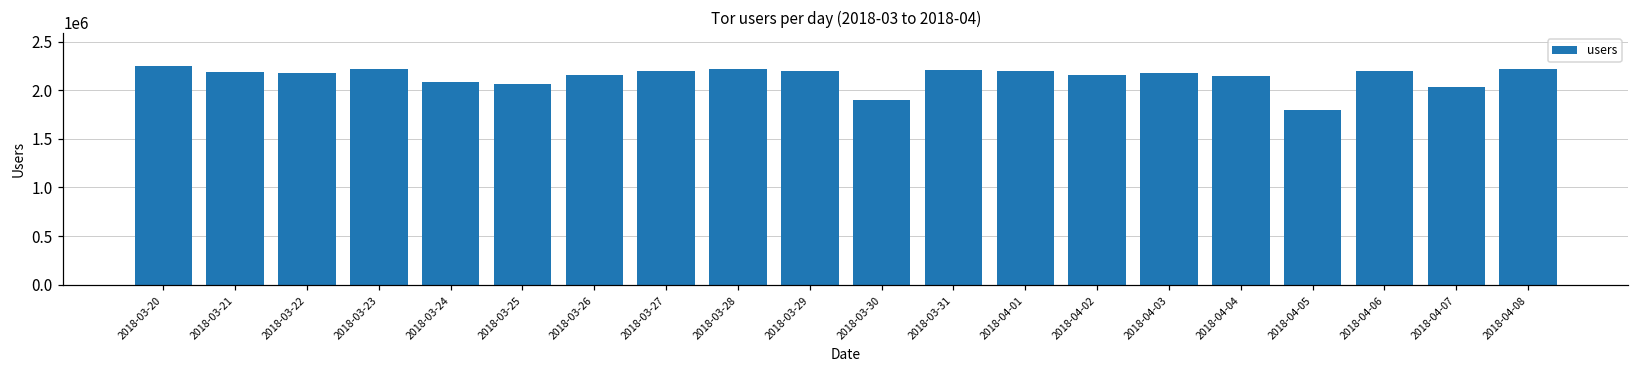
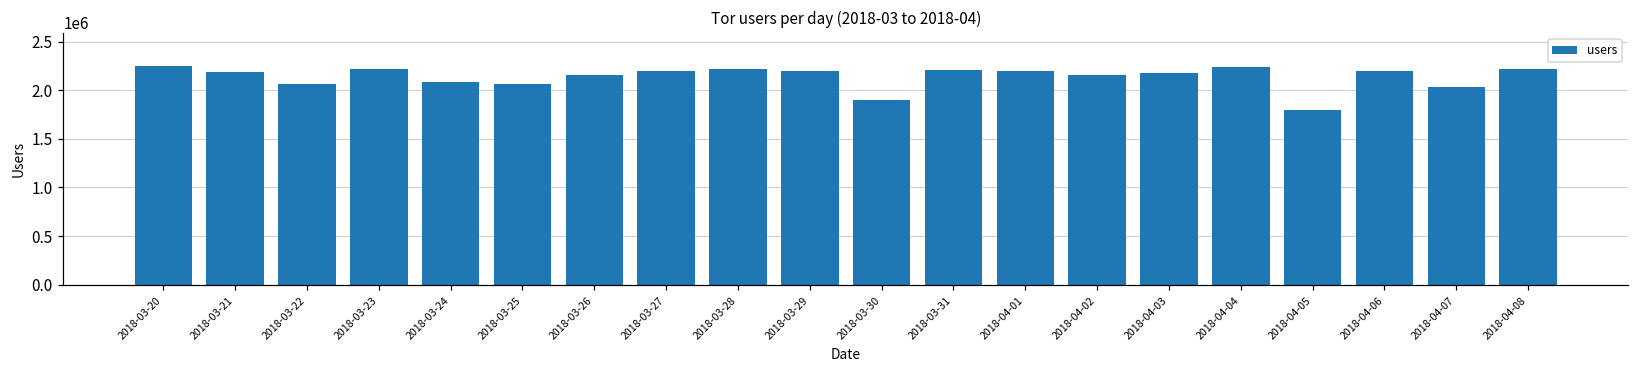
2018-03-22: 2200000 -> 2100000
2018-04-04: 2100000 -> 2200000
